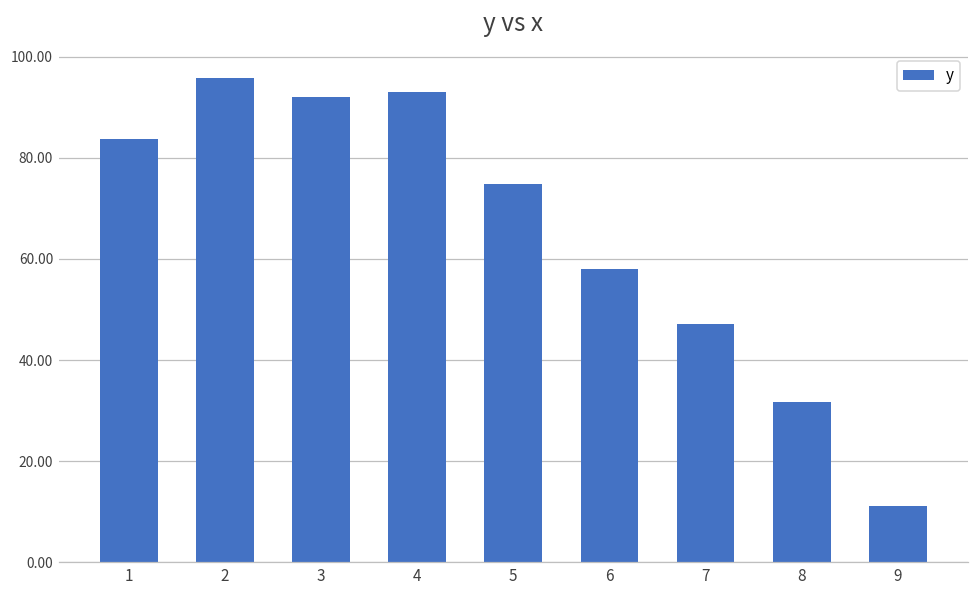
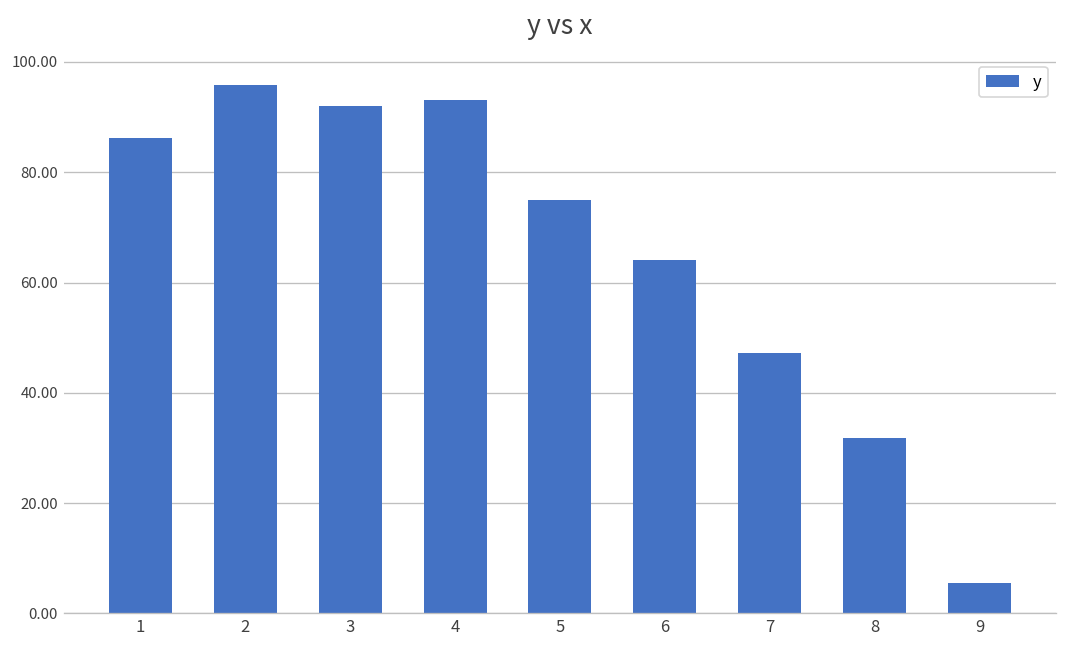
1: 84 -> 86
6: 58 -> 64
9: 11 -> 6
